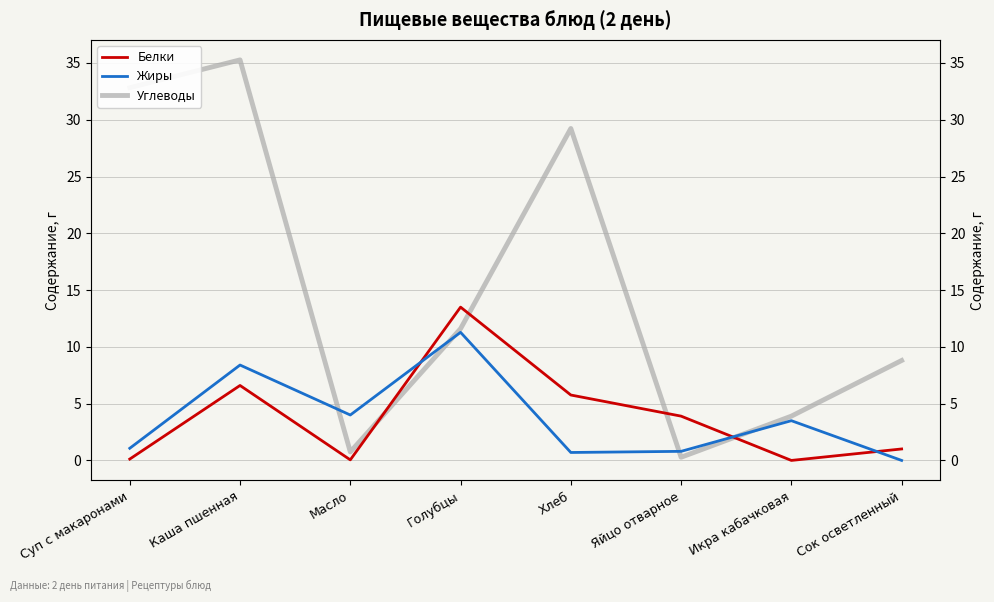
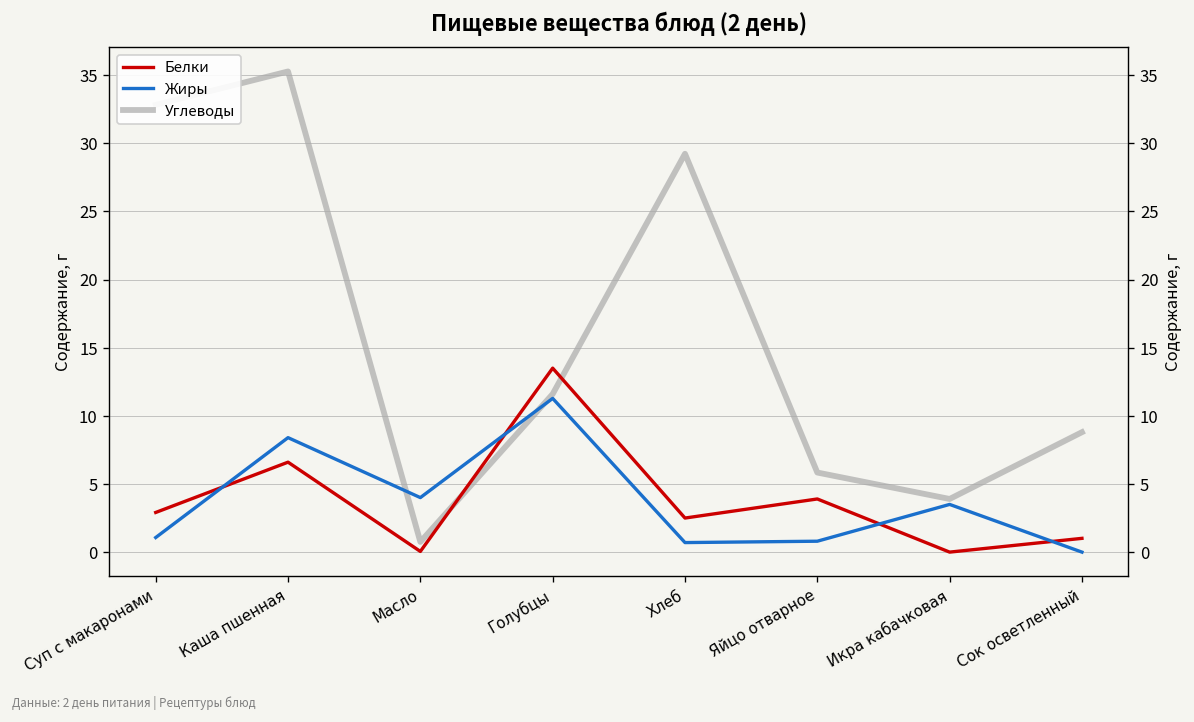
Белки, Суп с макаронами: 0.1 -> 2.9
Белки, Хлеб: 5.8 -> 2.5
Углеводы, Яйцо отварное: 0.3 -> 5.8
